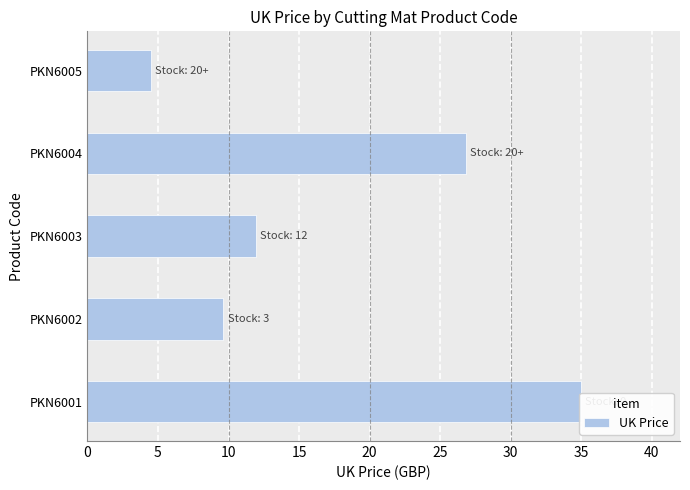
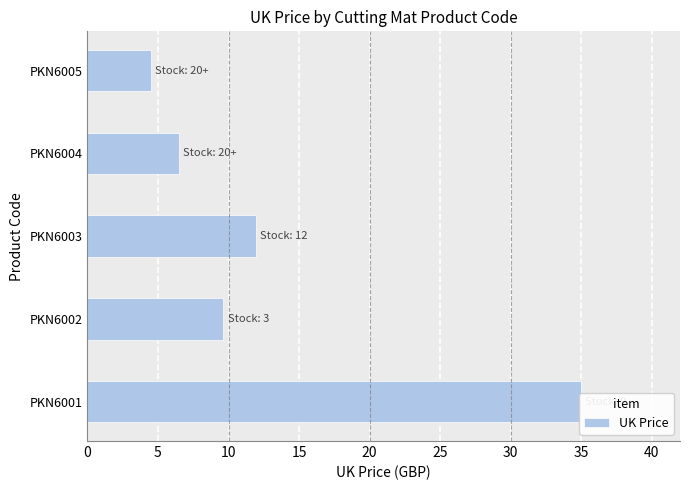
PKN6004: 26.8 -> 6.5
